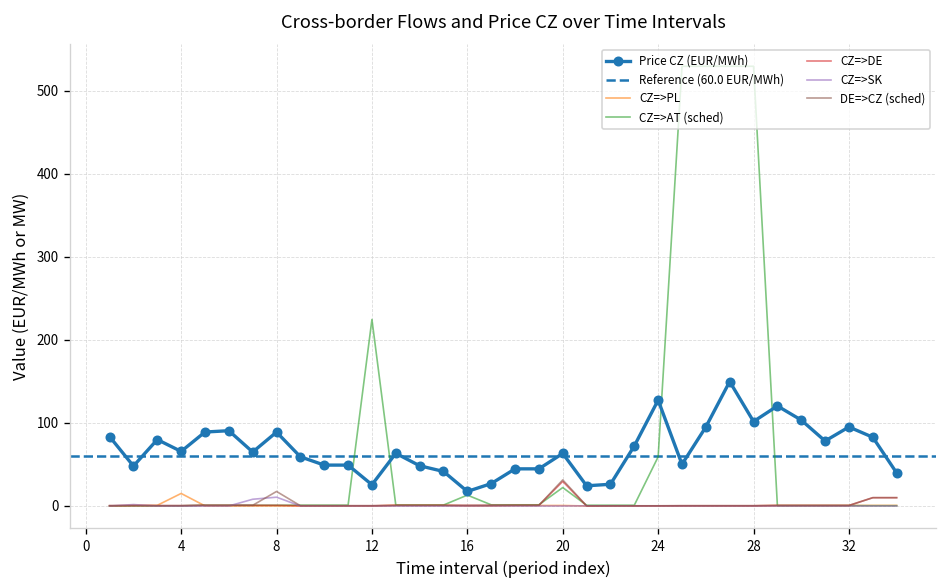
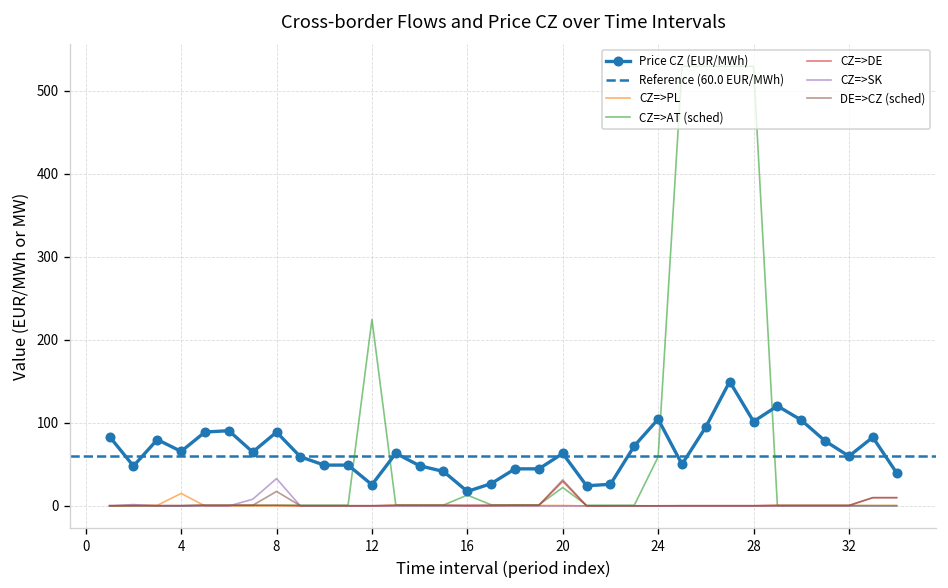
CZ=>SK, 8: 10 -> 30
Price CZ (EUR/MWh), 24: 130 -> 100
Price CZ (EUR/MWh), 32: 100 -> 60
